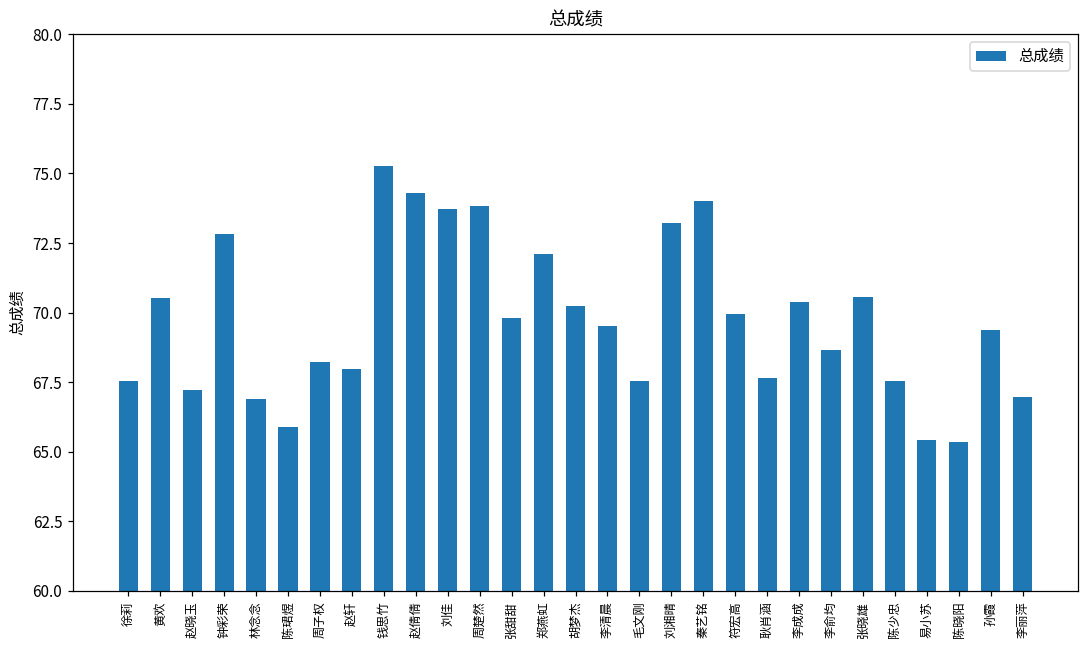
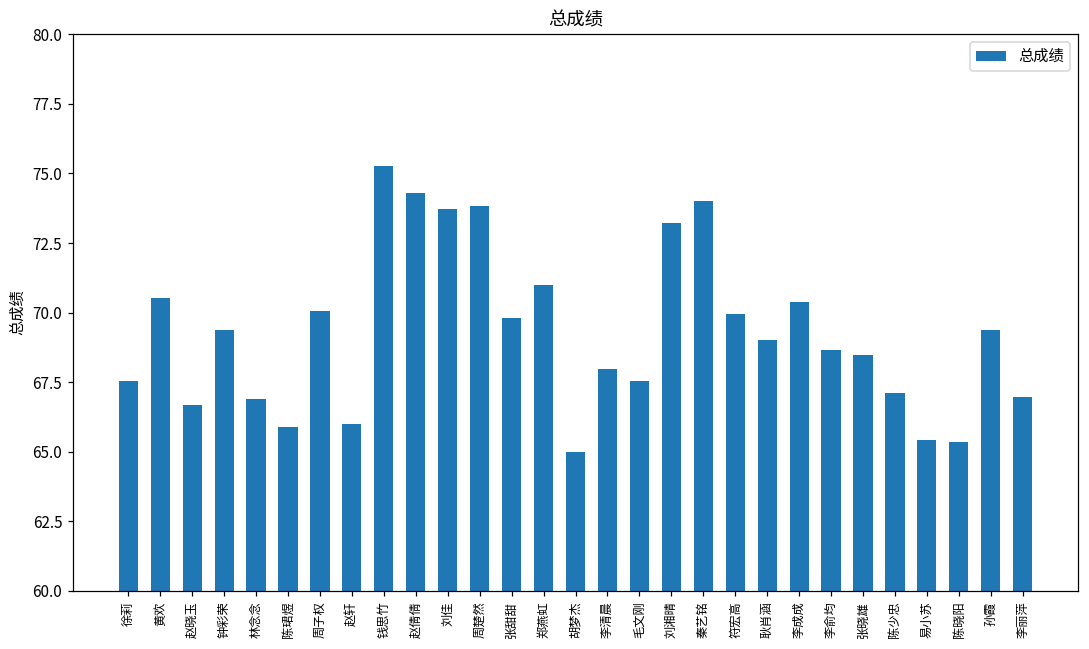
赵晓玉: 67.2 -> 66.7
钟彩荣: 72.8 -> 69.4
周子权: 68.2 -> 70.0
赵轩: 68.0 -> 66.0
郑燕虹: 72.1 -> 71.0
胡梦杰: 70.2 -> 65.0
李清晨: 69.5 -> 68.0
耿肖涵: 67.7 -> 69.0
张晓雄: 70.6 -> 68.5
陈少忠: 67.6 -> 67.1
